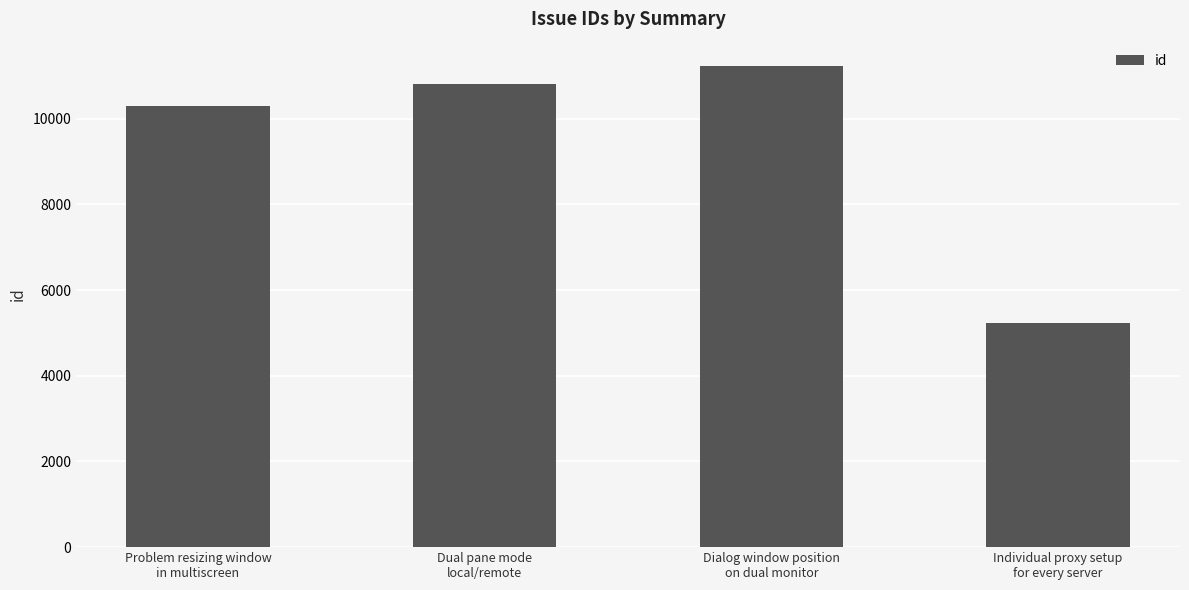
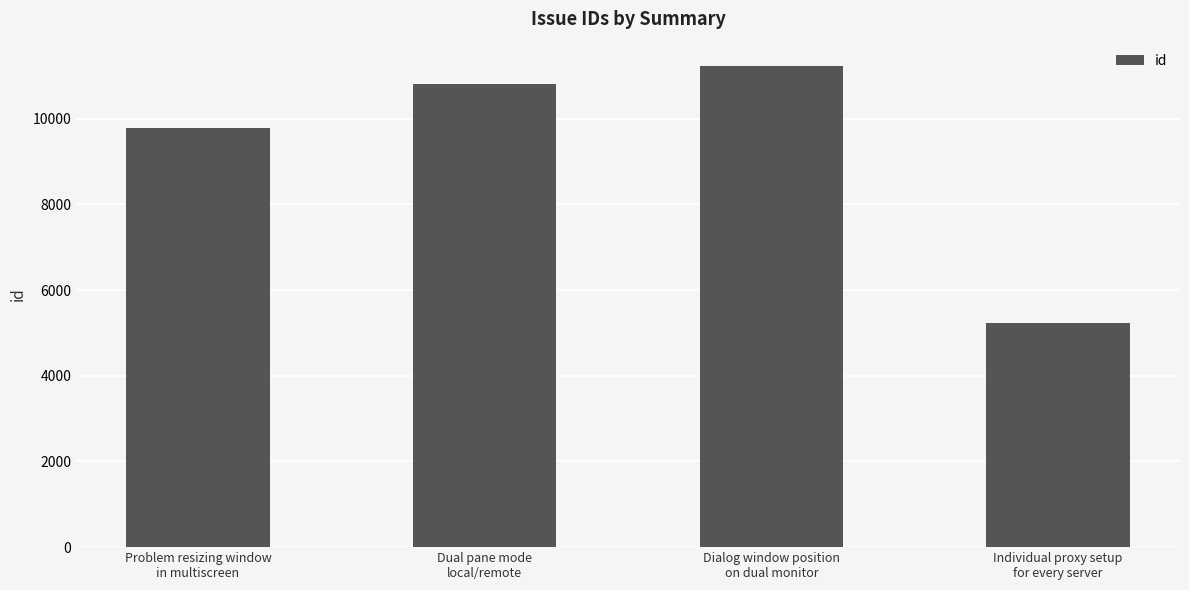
Problem resizing window in multiscreen: 10300 -> 9800
